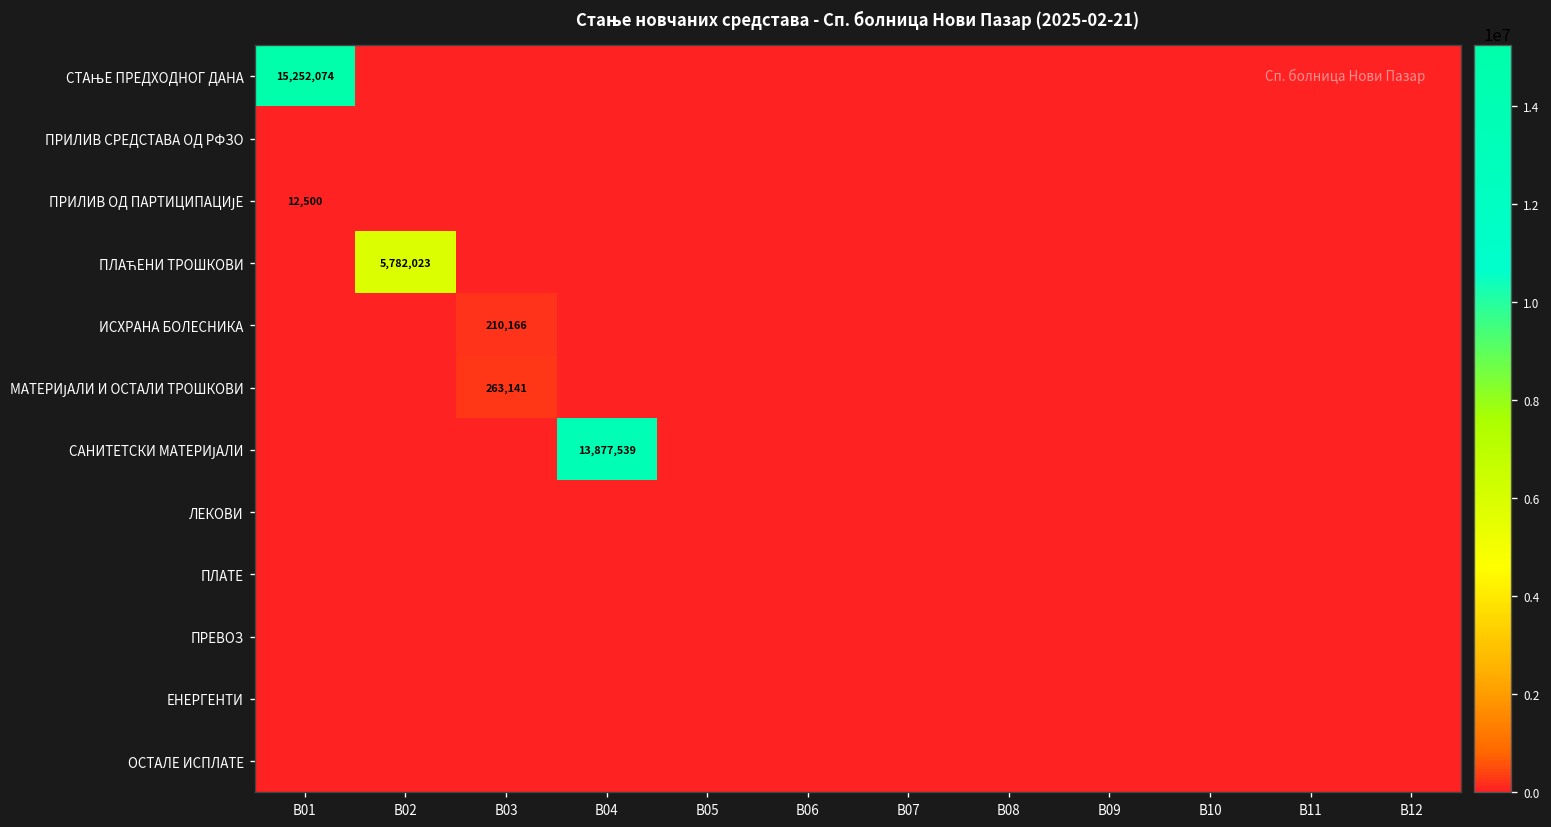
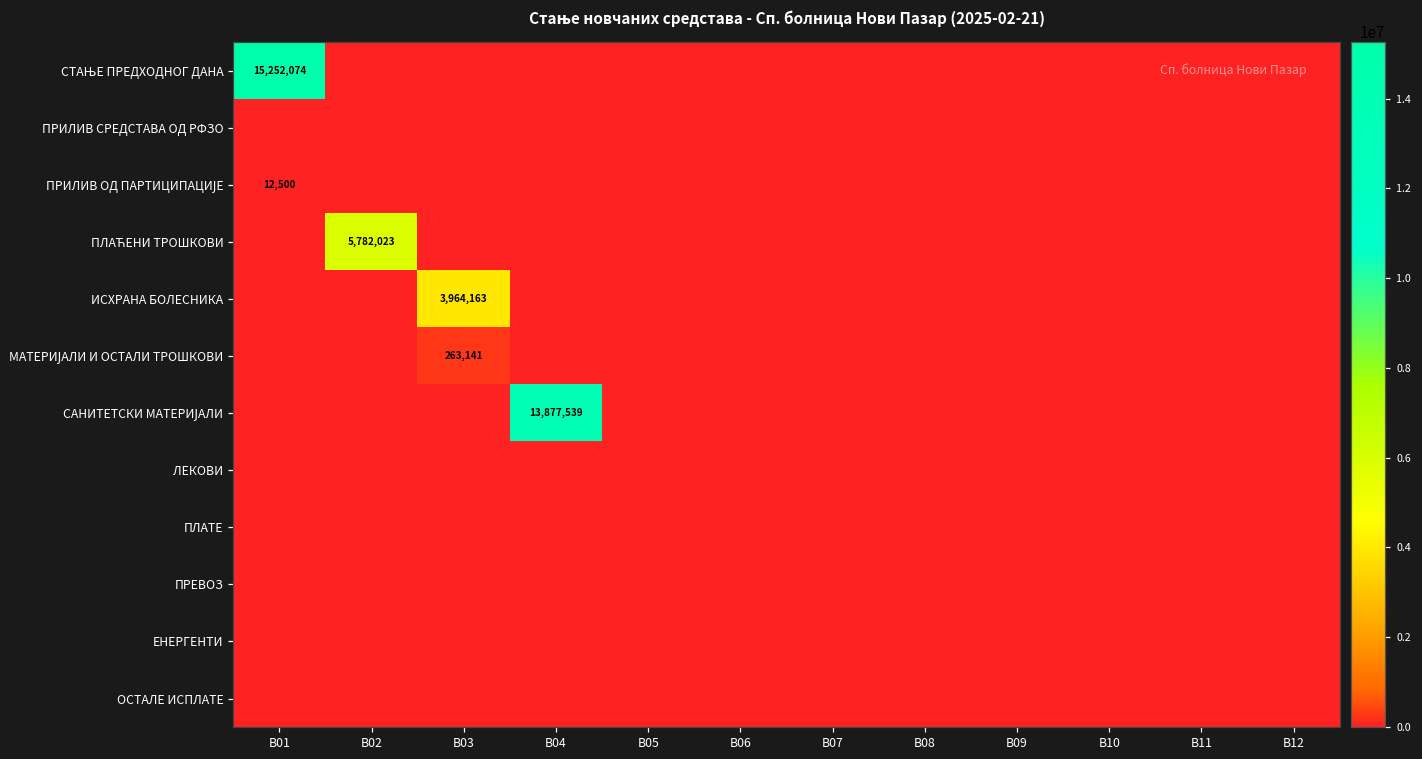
ИСХРАНА БОЛЕСНИКА, В03: 210,166 -> 3,964,163
